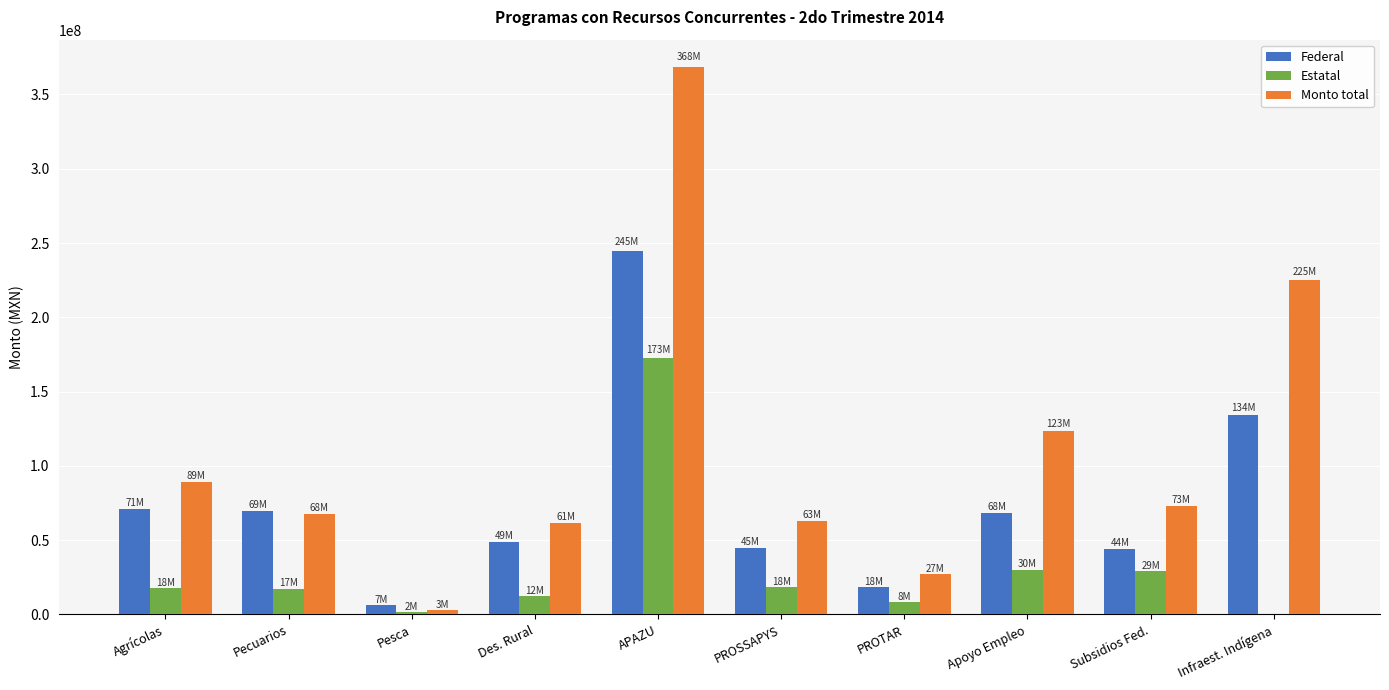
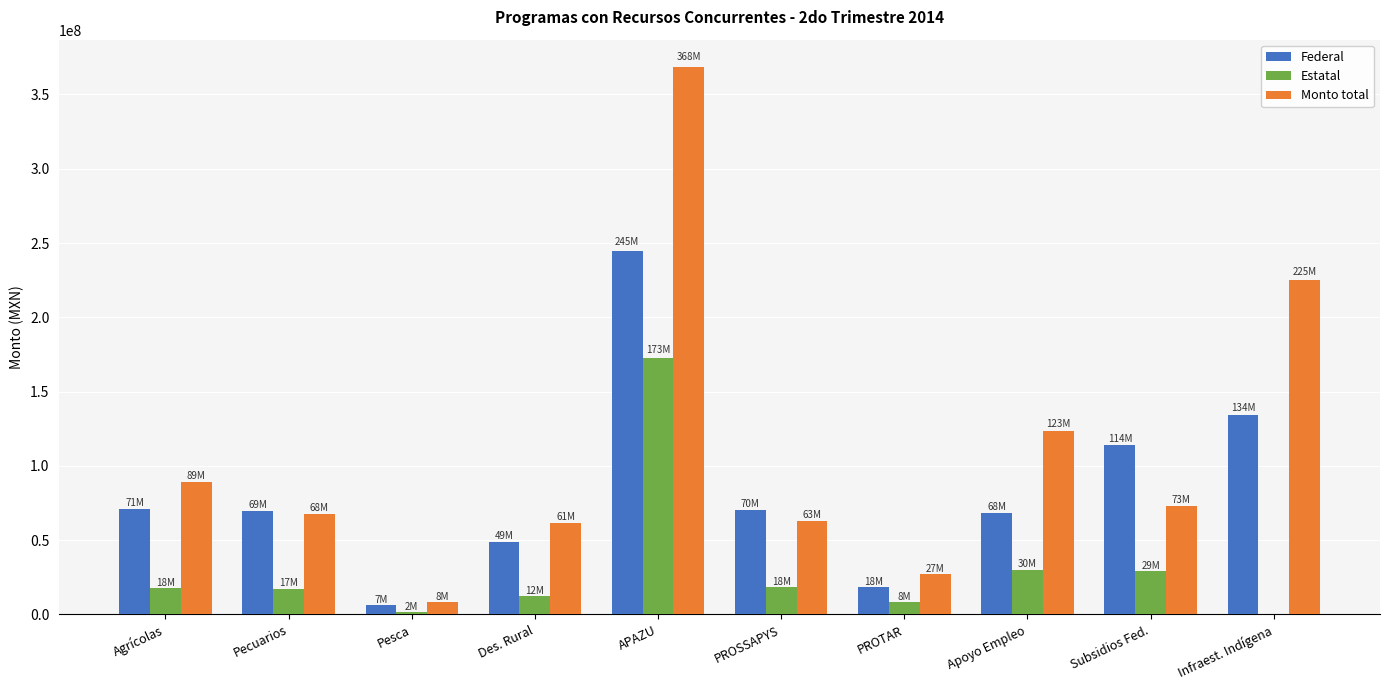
Monto total, Pesca: 3M -> 8M
Federal, PROSSAPYS: 45M -> 70M
Federal, Subsidios Fed.: 44M -> 114M
